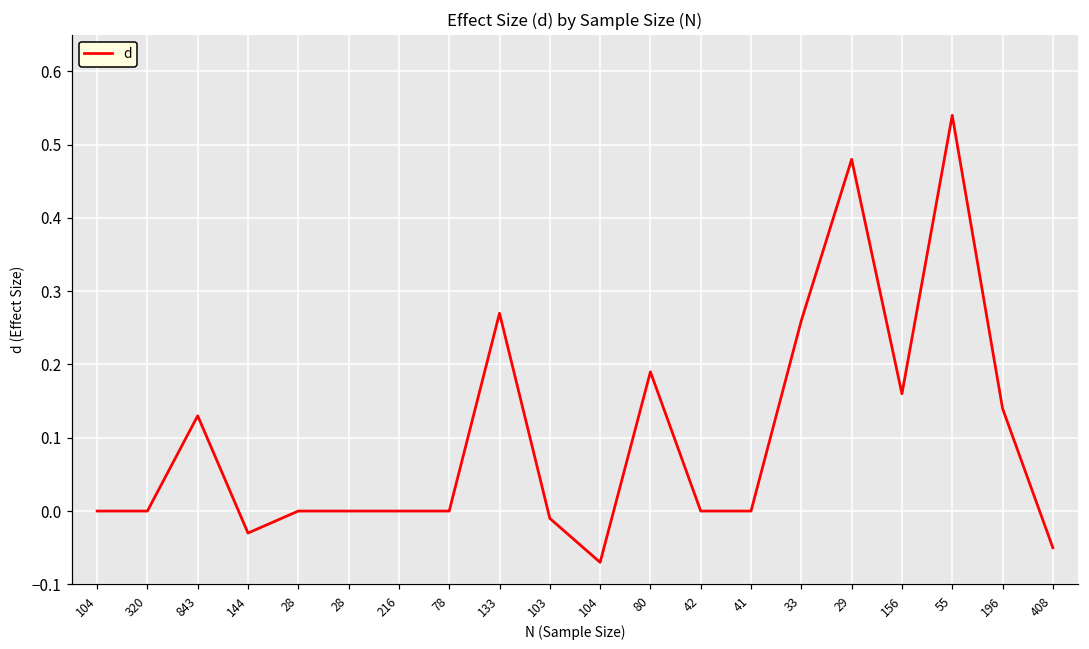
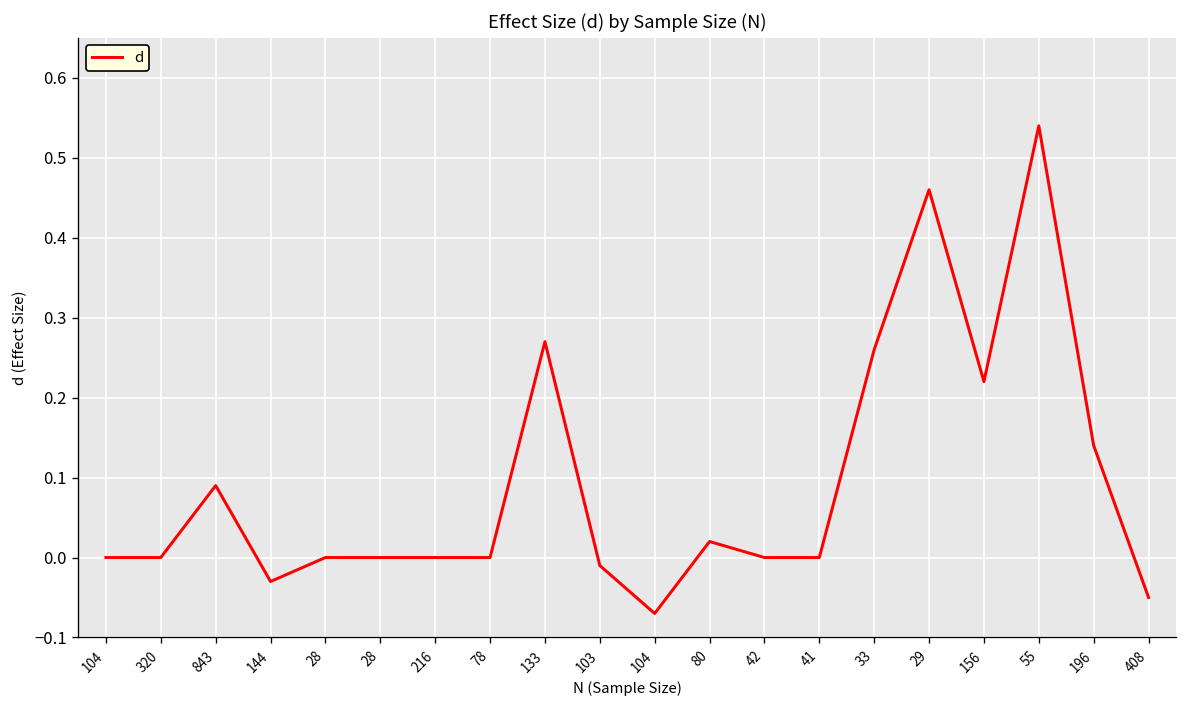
843: 0.13 -> 0.09
80: 0.19 -> 0.02
29: 0.48 -> 0.46
156: 0.16 -> 0.22
